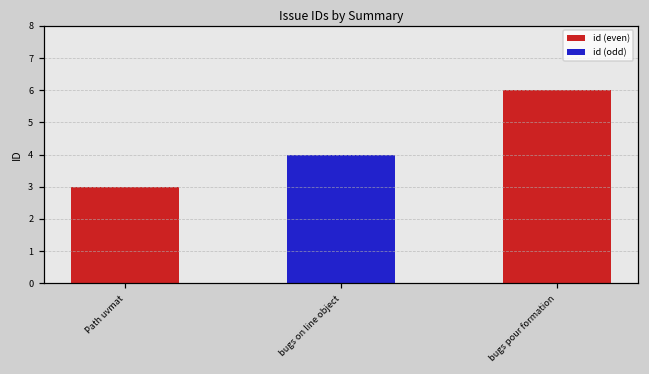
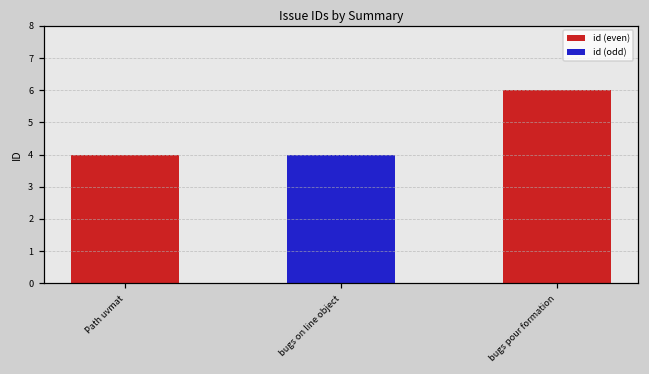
Path uvmat: 3 -> 4
